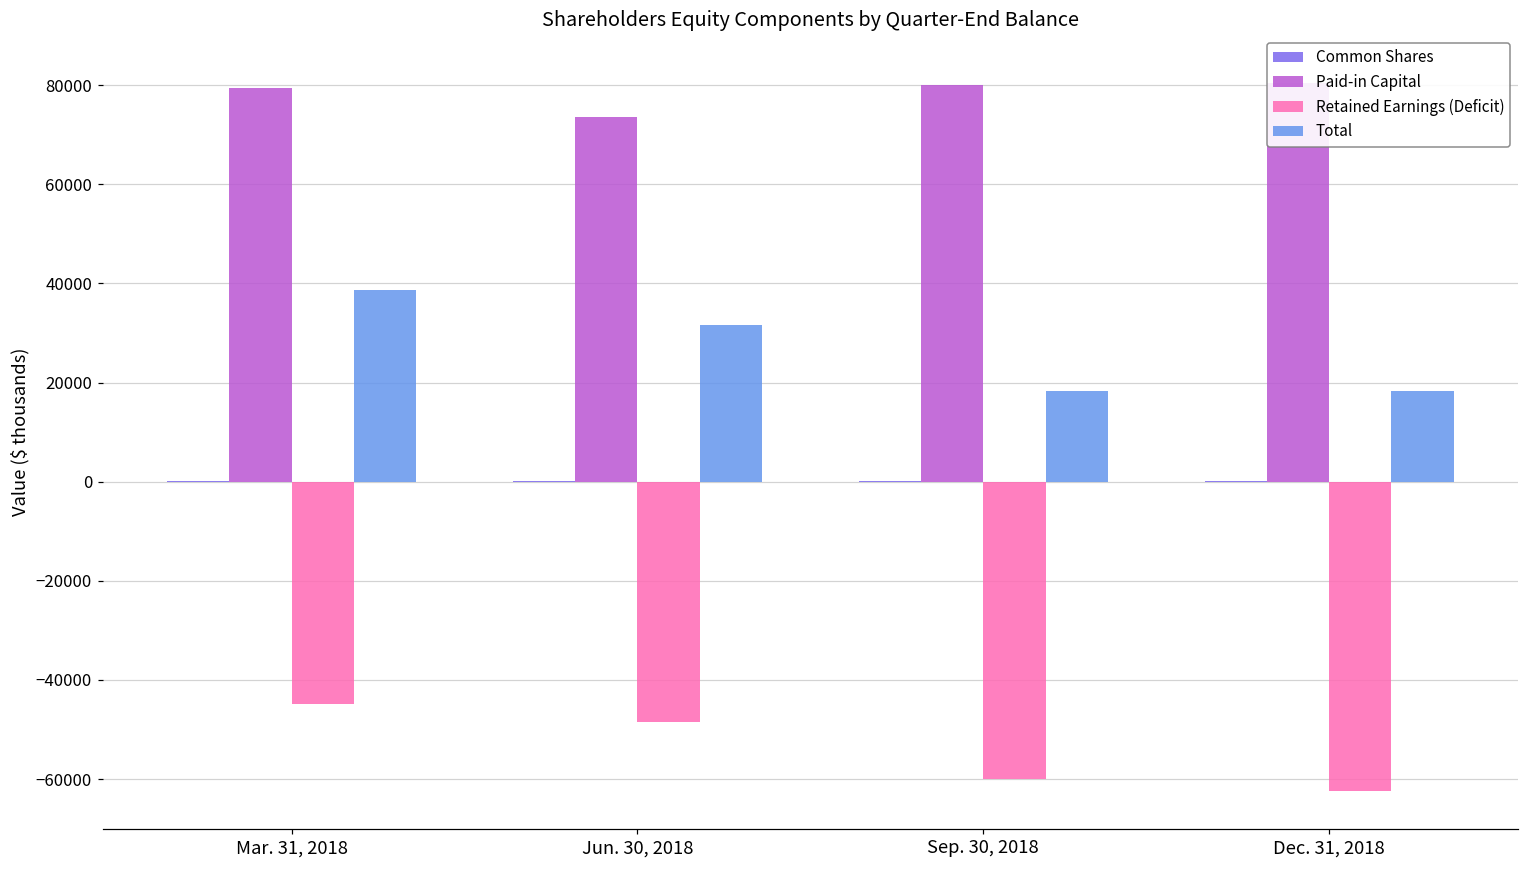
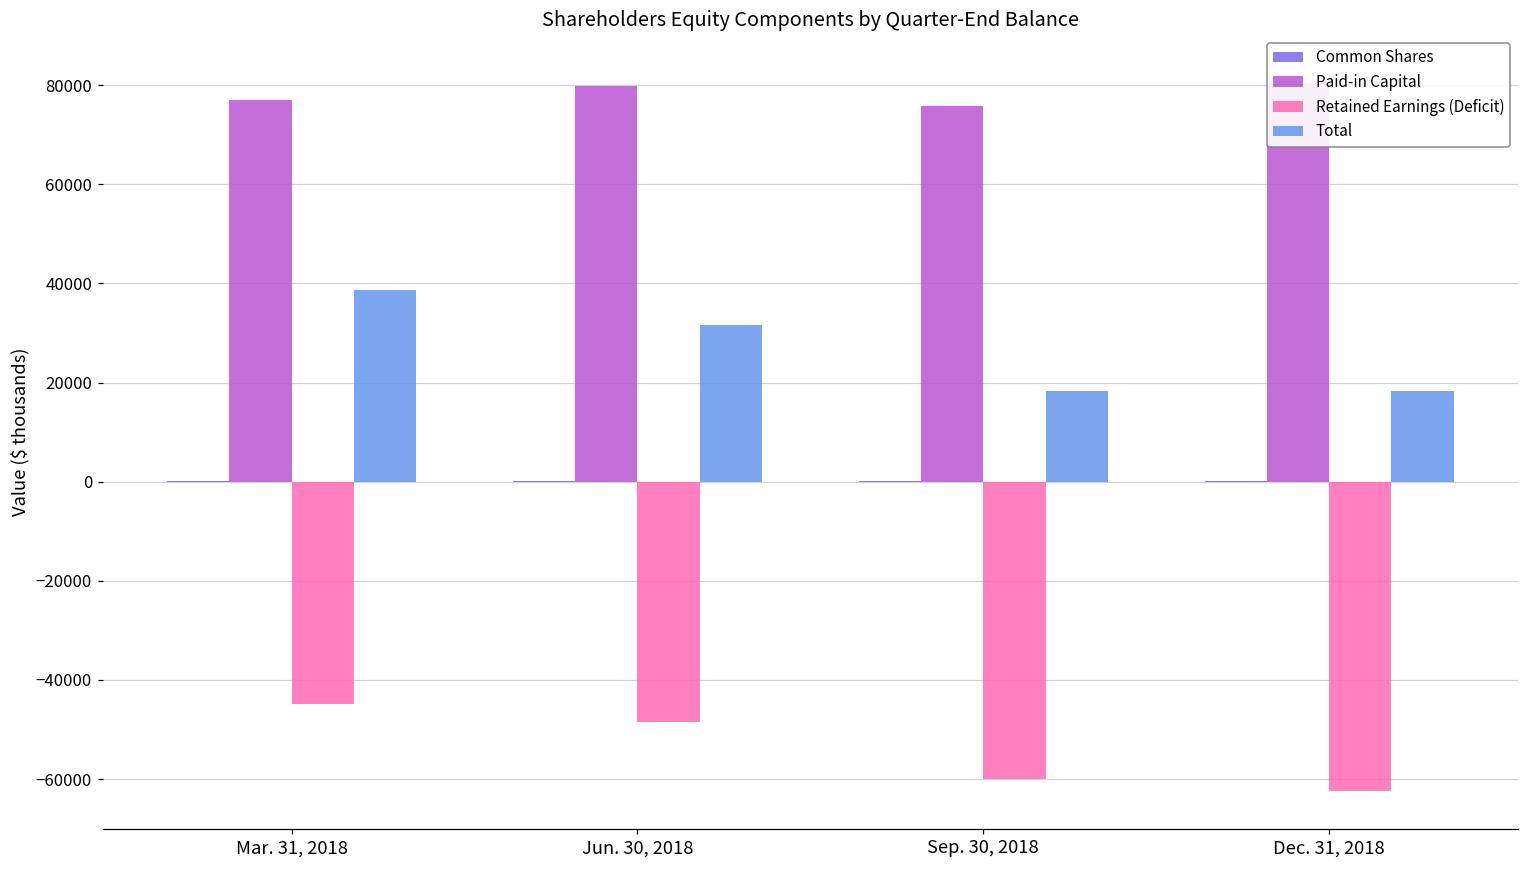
Paid-in Capital, Mar. 31, 2018: 79000 -> 77000
Paid-in Capital, Jun. 30, 2018: 74000 -> 80000
Paid-in Capital, Sep. 30, 2018: 80000 -> 76000
